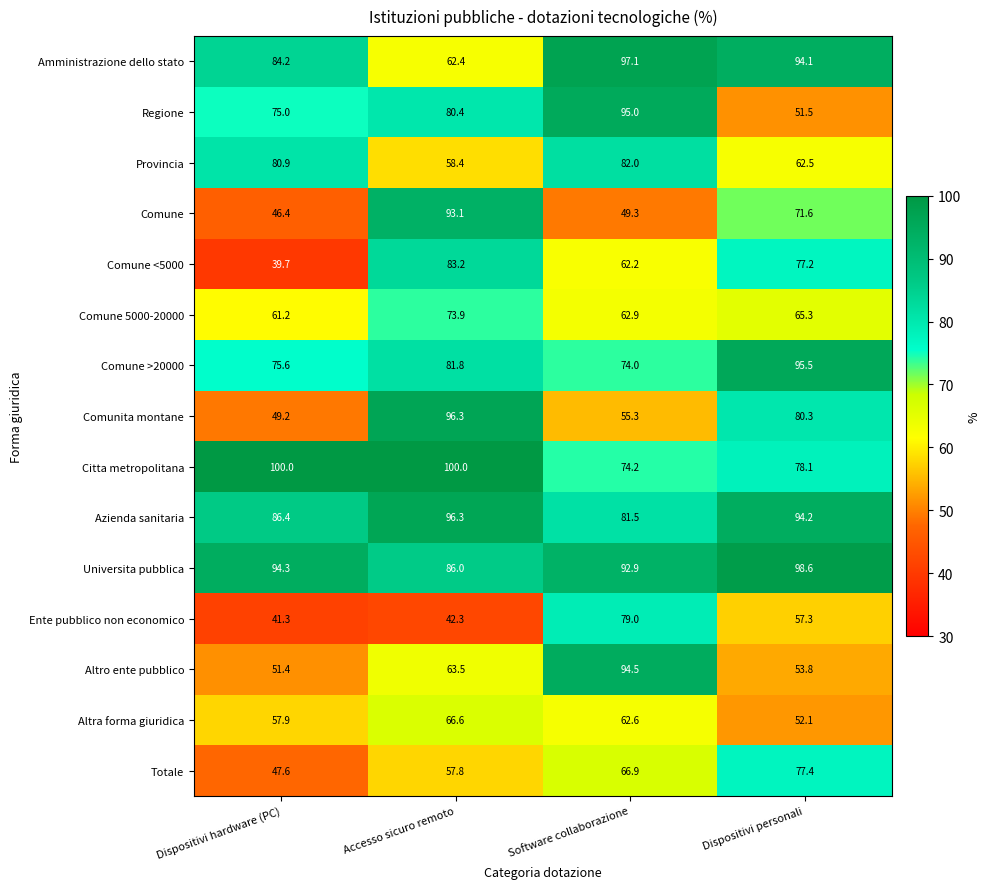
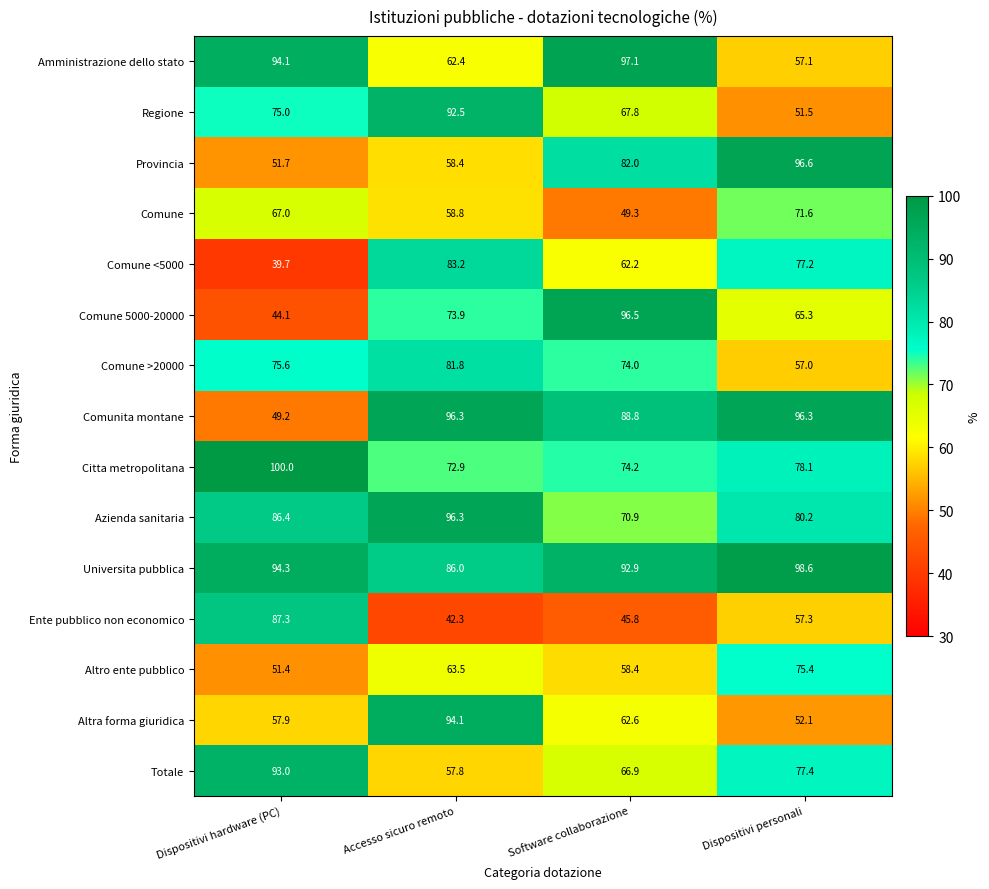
Amministrazione dello stato, Dispositivi hardware (PC): 84.2 -> 94.1
Amministrazione dello stato, Dispositivi personali: 94.1 -> 57.1
Regione, Accesso sicuro remoto: 80.4 -> 92.5
Regione, Software collaborazione: 95.0 -> 67.8
Provincia, Dispositivi hardware (PC): 80.9 -> 51.7
Provincia, Dispositivi personali: 62.5 -> 96.6
Comune, Dispositivi hardware (PC): 46.4 -> 67.0
Comune, Accesso sicuro remoto: 93.1 -> 58.8
Comune 5000-20000, Dispositivi hardware (PC): 61.2 -> 44.1
Comune 5000-20000, Software collaborazione: 62.9 -> 96.5
Comune >20000, Dispositivi personali: 95.5 -> 57.0
Comunita montane, Software collaborazione: 55.3 -> 88.8
Comunita montane, Dispositivi personali: 80.3 -> 96.3
Citta metropolitana, Accesso sicuro remoto: 100.0 -> 72.9
Azienda sanitaria, Software collaborazione: 81.5 -> 70.9
Azienda sanitaria, Dispositivi personali: 94.2 -> 80.2
Ente pubblico non economico, Dispositivi hardware (PC): 41.3 -> 87.3
Ente pubblico non economico, Software collaborazione: 79.0 -> 45.8
Altro ente pubblico, Software collaborazione: 94.5 -> 58.4
Altro ente pubblico, Dispositivi personali: 53.8 -> 75.4
Altra forma giuridica, Accesso sicuro remoto: 66.6 -> 94.1
Totale, Dispositivi hardware (PC): 47.6 -> 93.0
